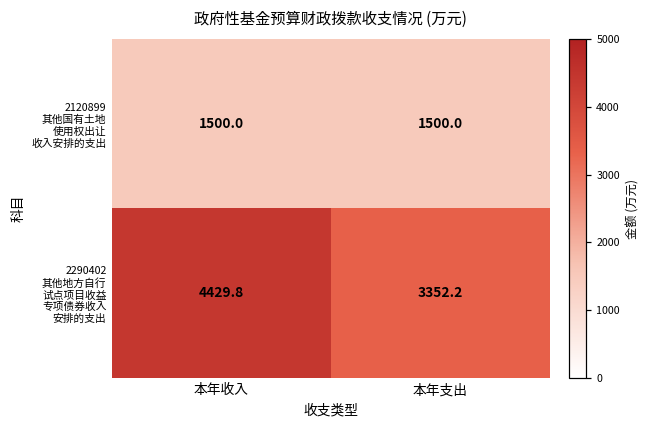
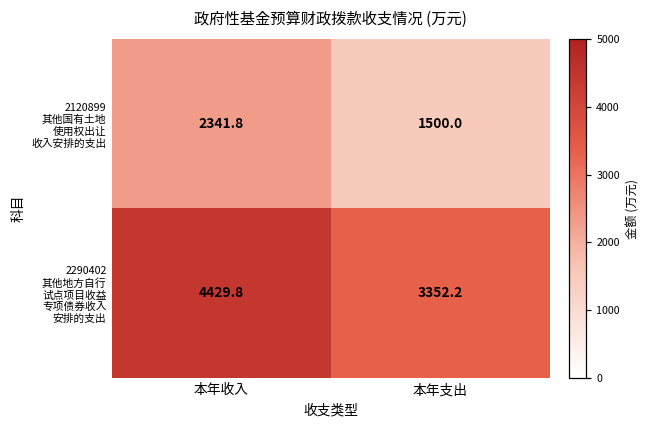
2120899 其他国有土地 使用权出让 收入安排的支出, 本年收入: 1500.0 -> 2341.8
